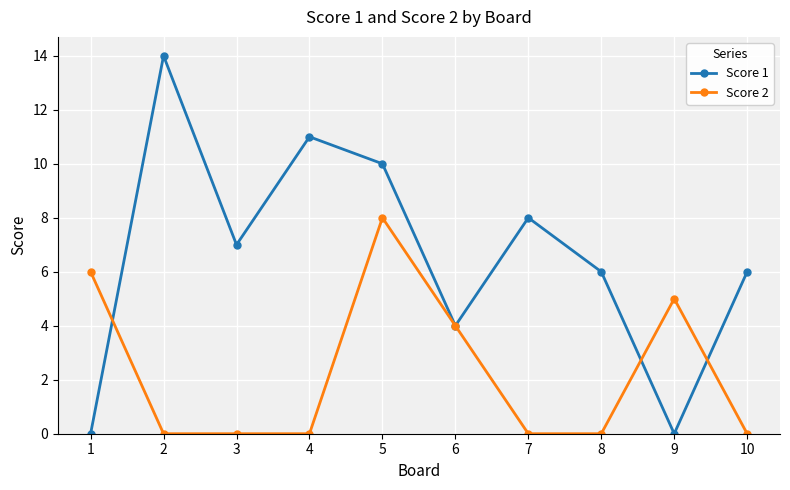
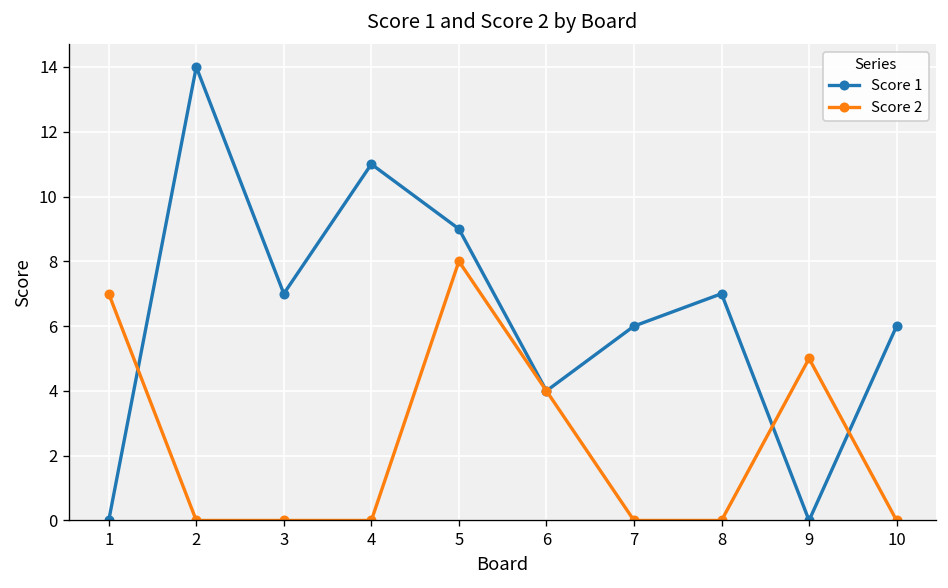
Score 2, 1: 6 -> 7
Score 1, 5: 10 -> 9
Score 1, 7: 8 -> 6
Score 1, 8: 6 -> 7
